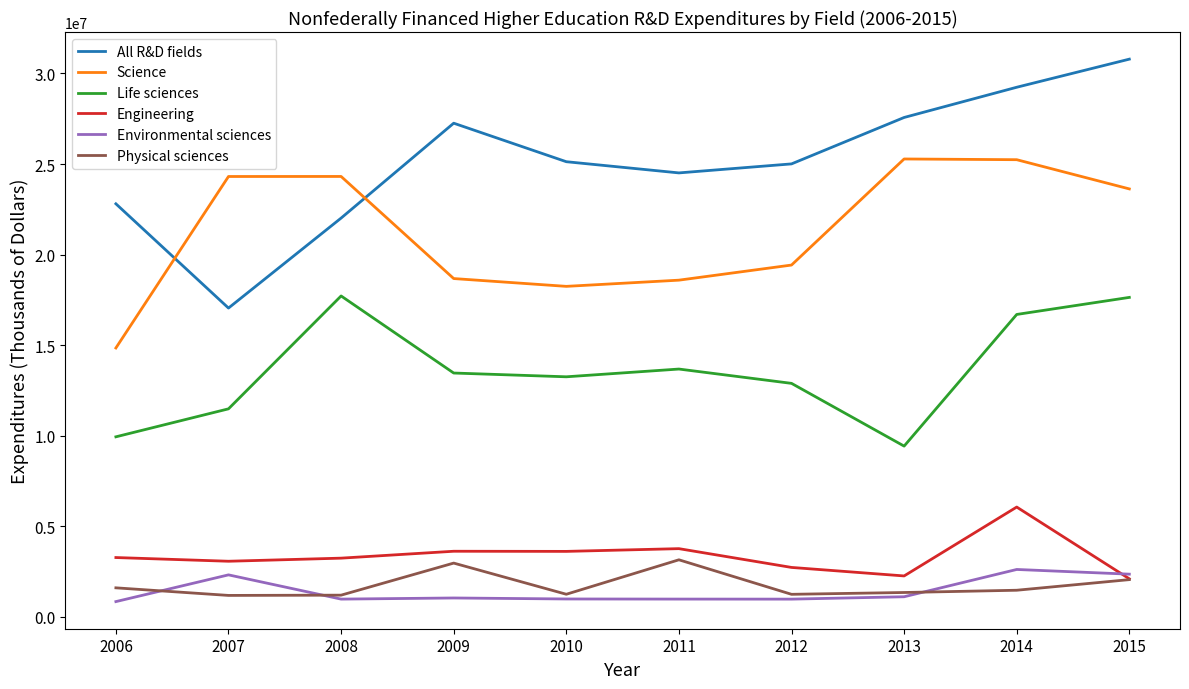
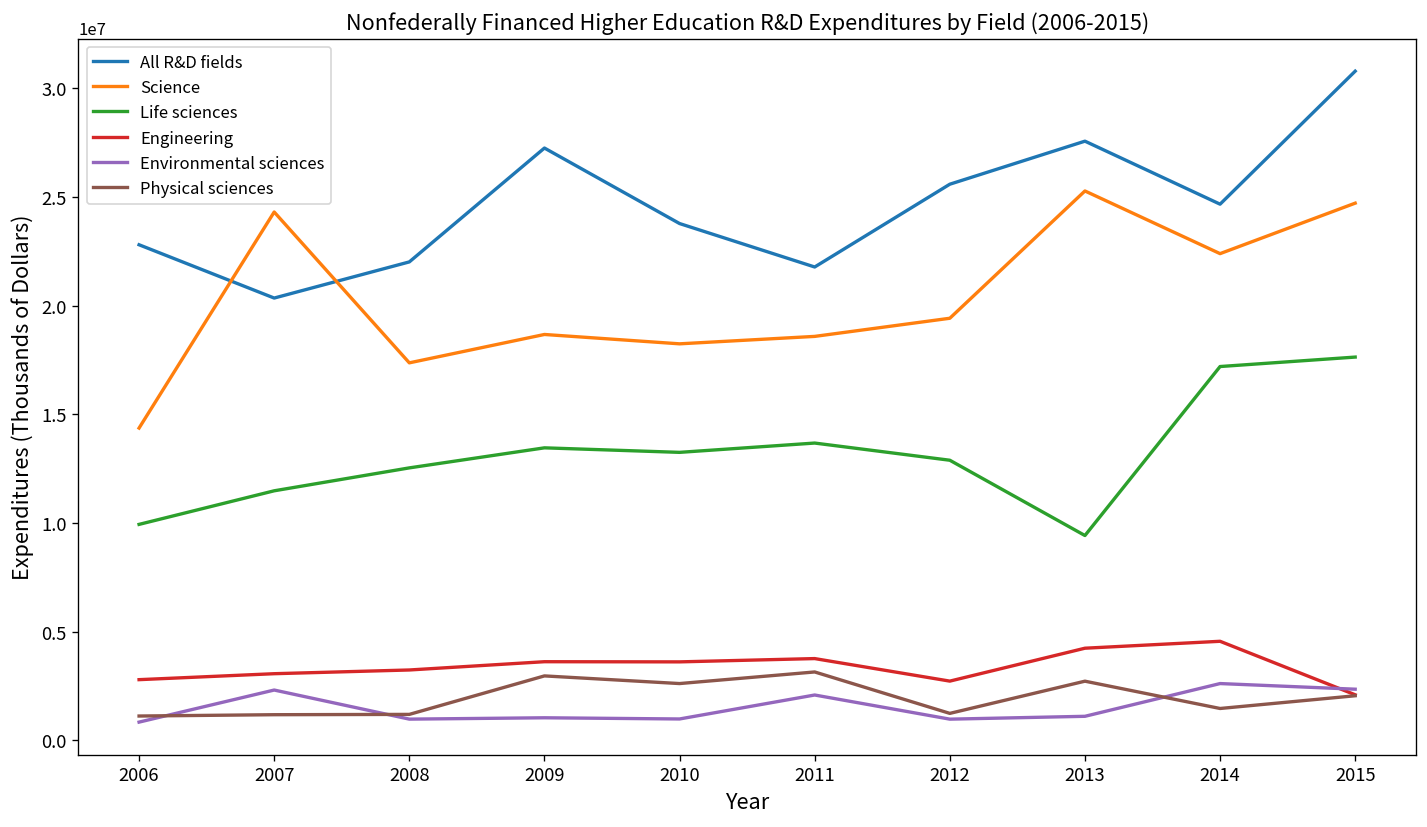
Science, 2006: 14800000 -> 14400000
Engineering, 2006: 3300000 -> 2800000
Physical sciences, 2006: 1600000 -> 1100000
All R&D fields, 2007: 17000000 -> 20300000
Science, 2008: 24300000 -> 17400000
Life sciences, 2008: 17700000 -> 12500000
All R&D fields, 2010: 25100000 -> 23800000
Physical sciences, 2010: 1200000 -> 2600000
All R&D fields, 2011: 24500000 -> 21800000
Environmental sciences, 2011: 1000000 -> 2100000
All R&D fields, 2012: 25000000 -> 25600000
Engineering, 2013: 2300000 -> 4200000
Physical sciences, 2013: 1300000 -> 2700000
All R&D fields, 2014: 29200000 -> 24700000
Science, 2014: 25200000 -> 22400000
Life sciences, 2014: 16700000 -> 17200000
Engineering, 2014: 6100000 -> 4600000
Science, 2015: 23600000 -> 24700000
